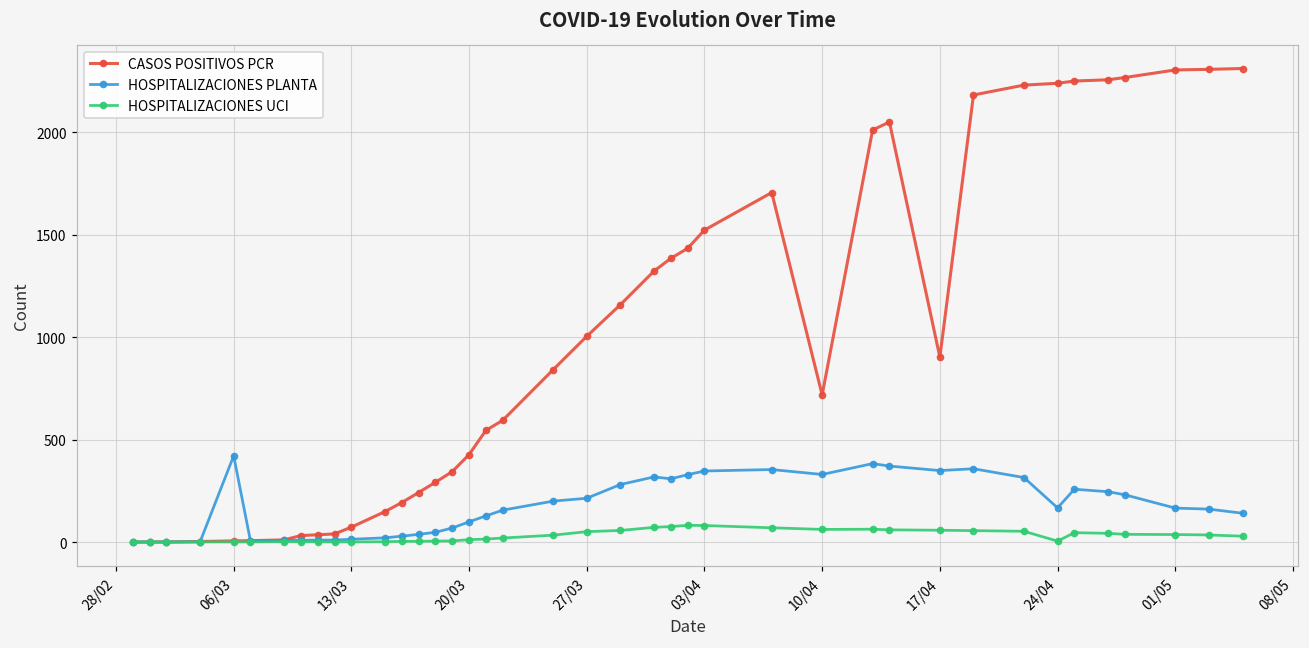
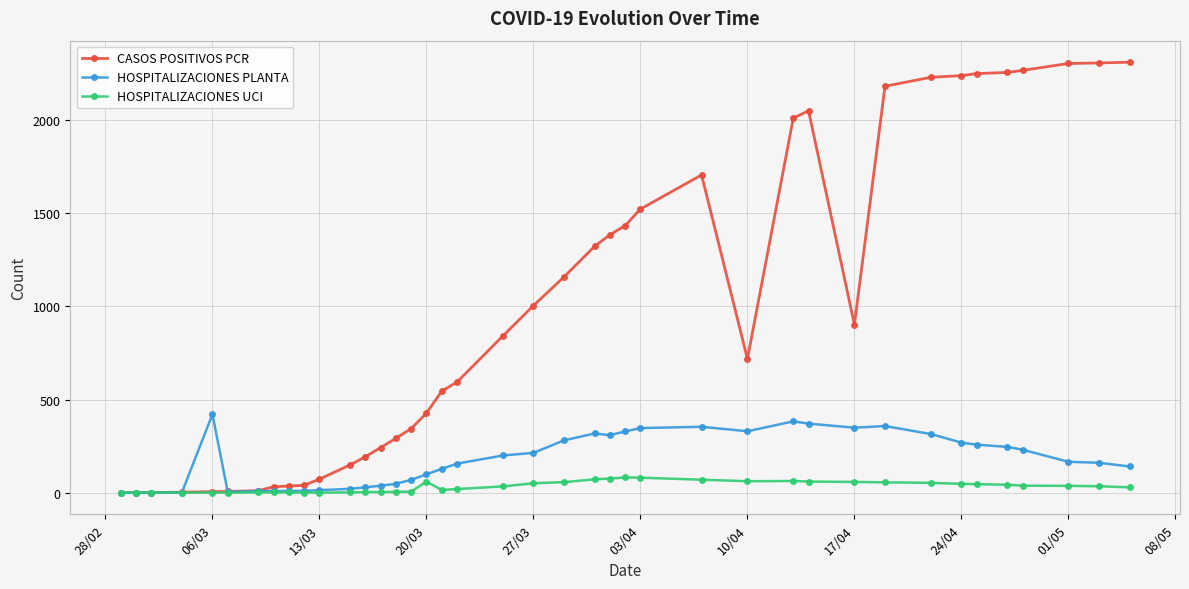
HOSPITALIZACIONES UCI, 20/03: 10 -> 60
HOSPITALIZACIONES PLANTA, 24/04: 170 -> 270
HOSPITALIZACIONES UCI, 24/04: 10 -> 50
